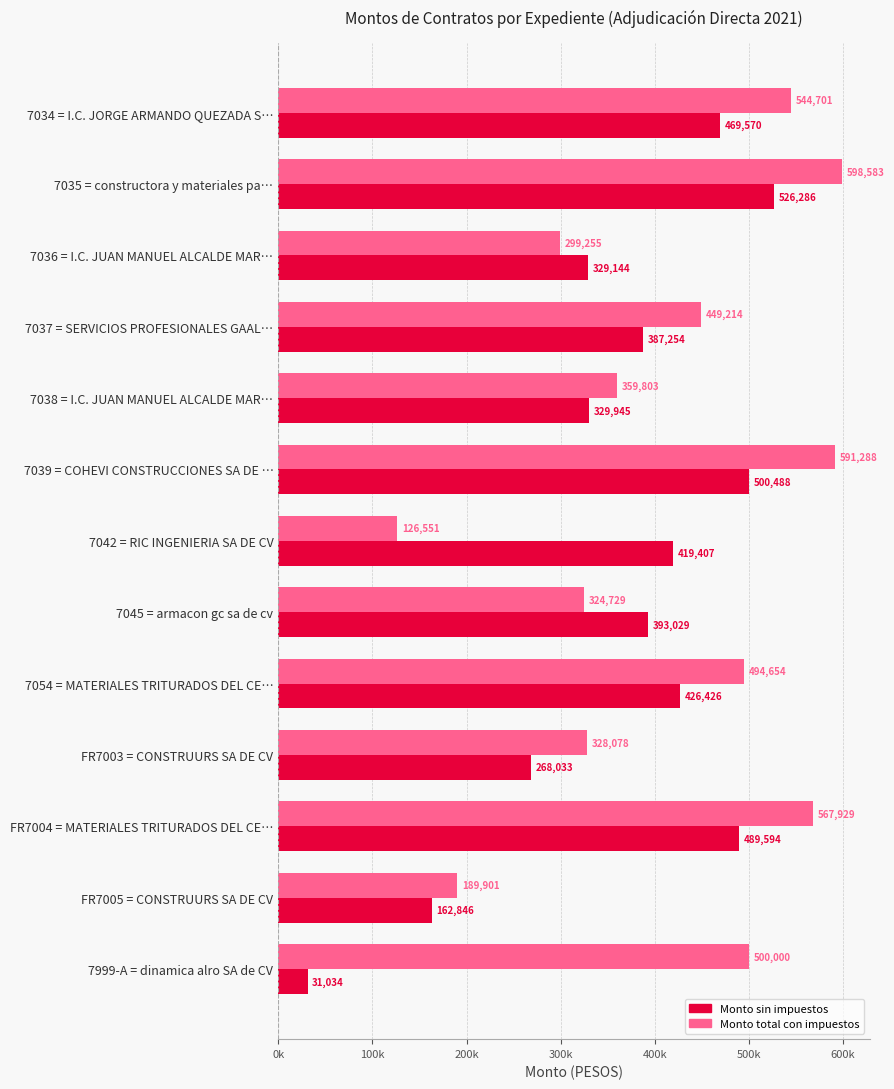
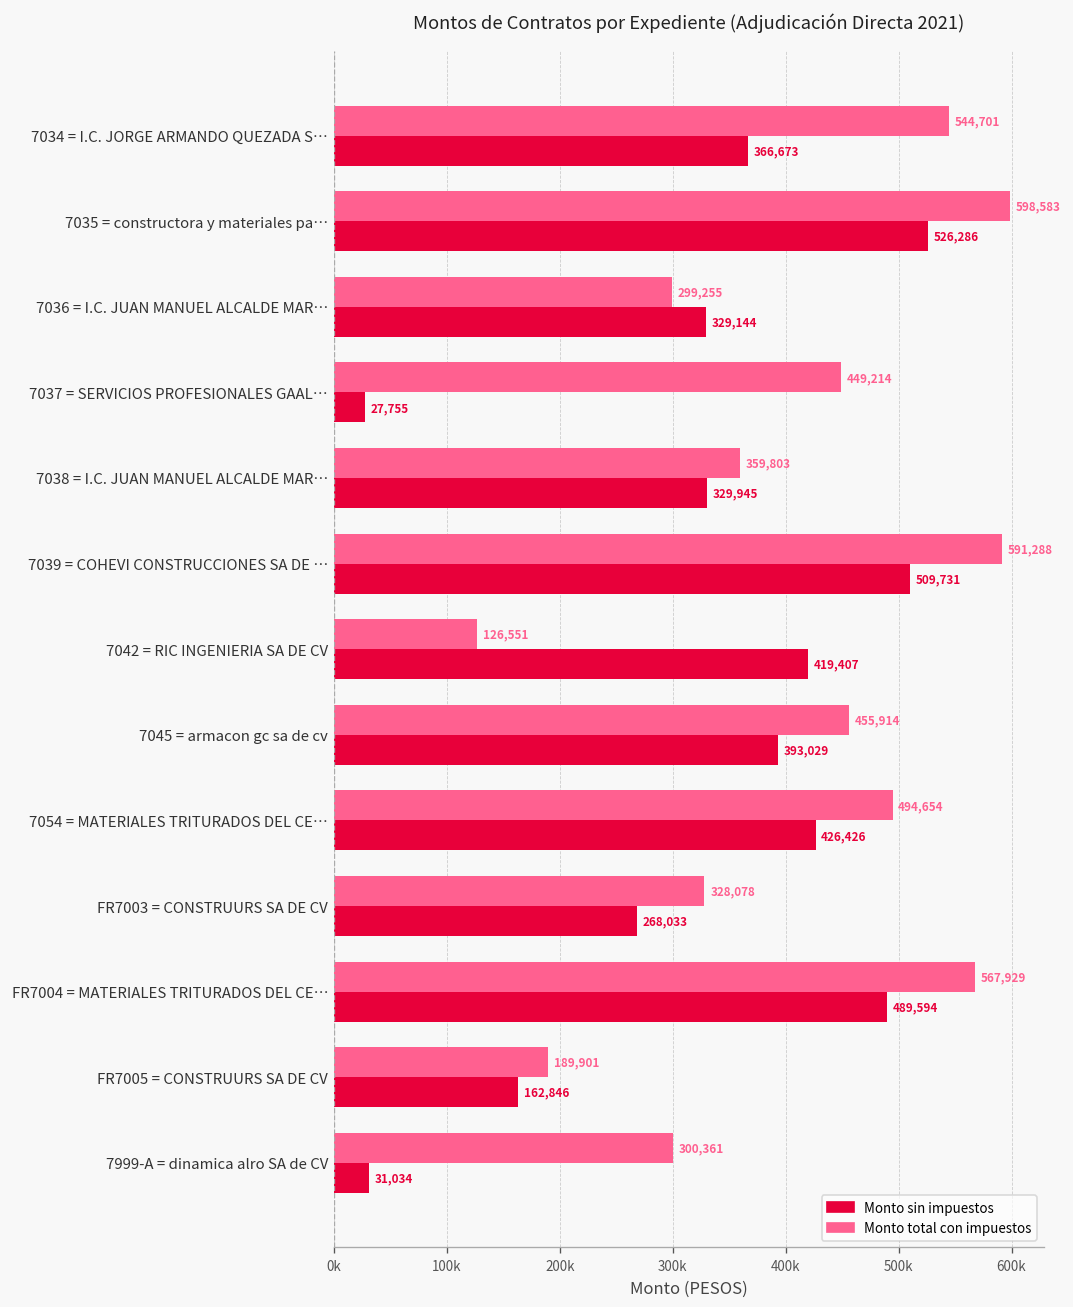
Monto sin impuestos, 7034 = I.C. JORGE ARMANDO QUEZADA S…: 469,570 -> 366,673
Monto sin impuestos, 7037 = SERVICIOS PROFESIONALES GAAL…: 387,254 -> 27,755
Monto sin impuestos, 7039 = COHEVI CONSTRUCCIONES SA DE …: 500,488 -> 509,731
Monto total con impuestos, 7045 = armacon gc sa de cv: 324,729 -> 455,914
Monto total con impuestos, 7999-A = dinamica alro SA de CV: 500,000 -> 300,361
